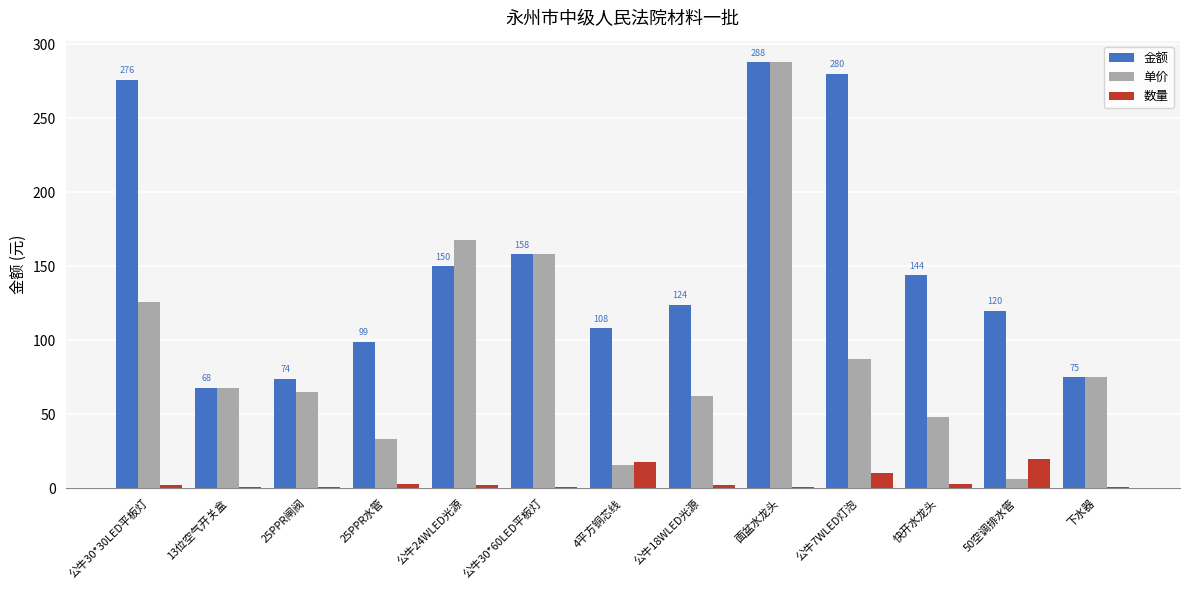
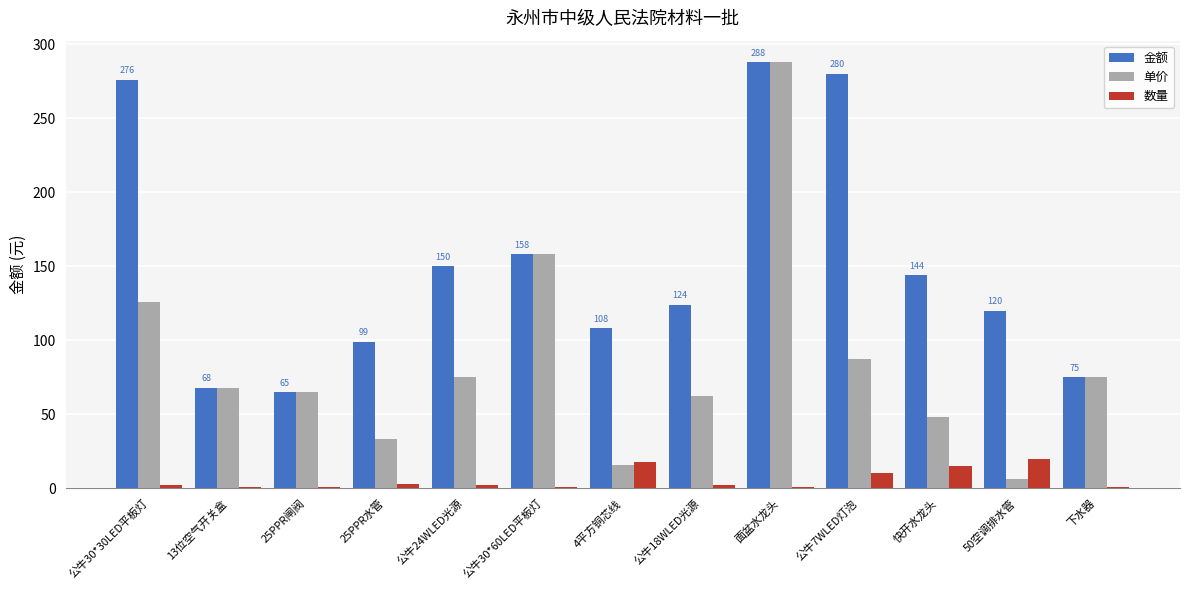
金额, 25PPR闸阀: 74 -> 65
单价, 公牛24WLED光源: 168 -> 75
数量, 快开水龙头: 3 -> 15
